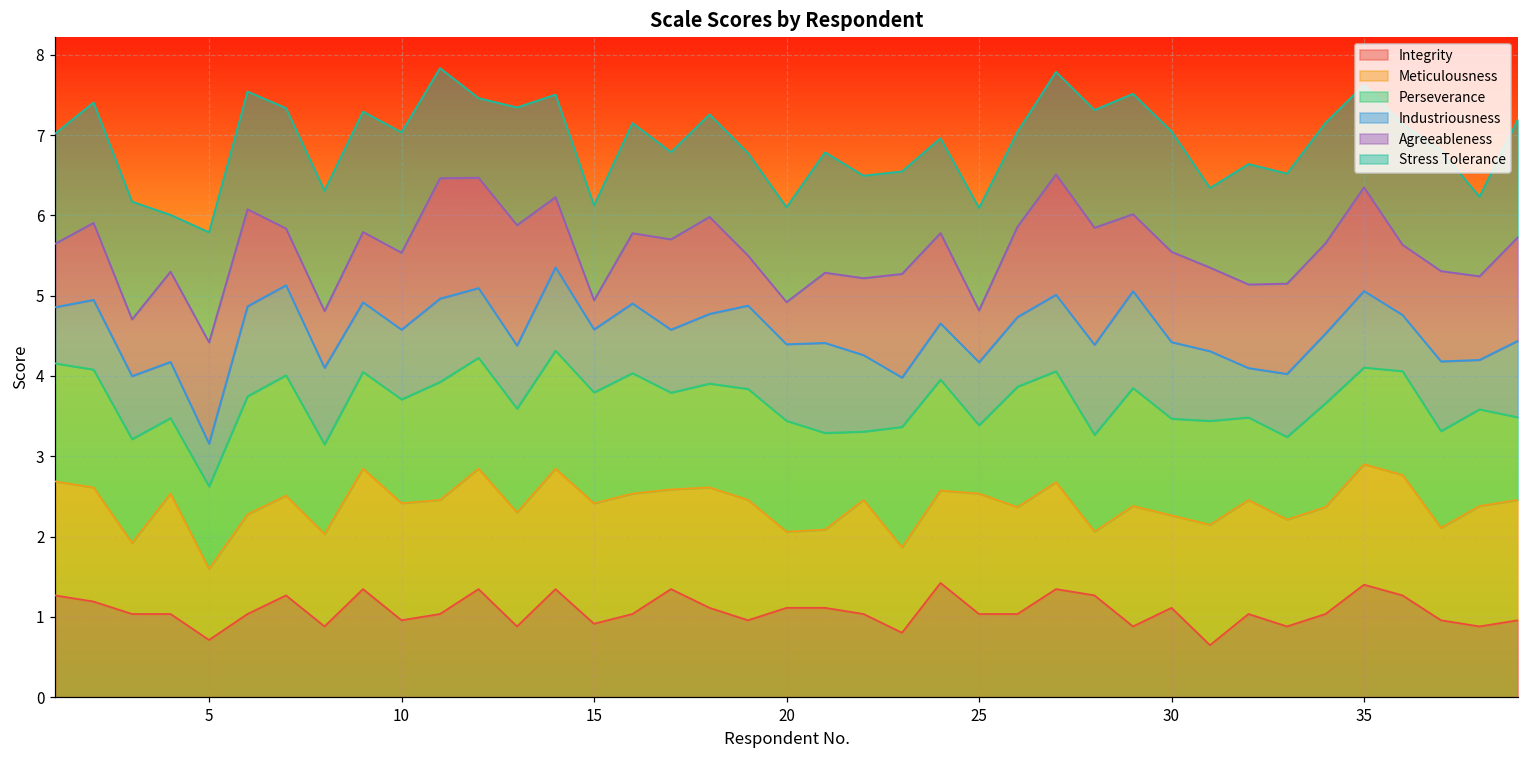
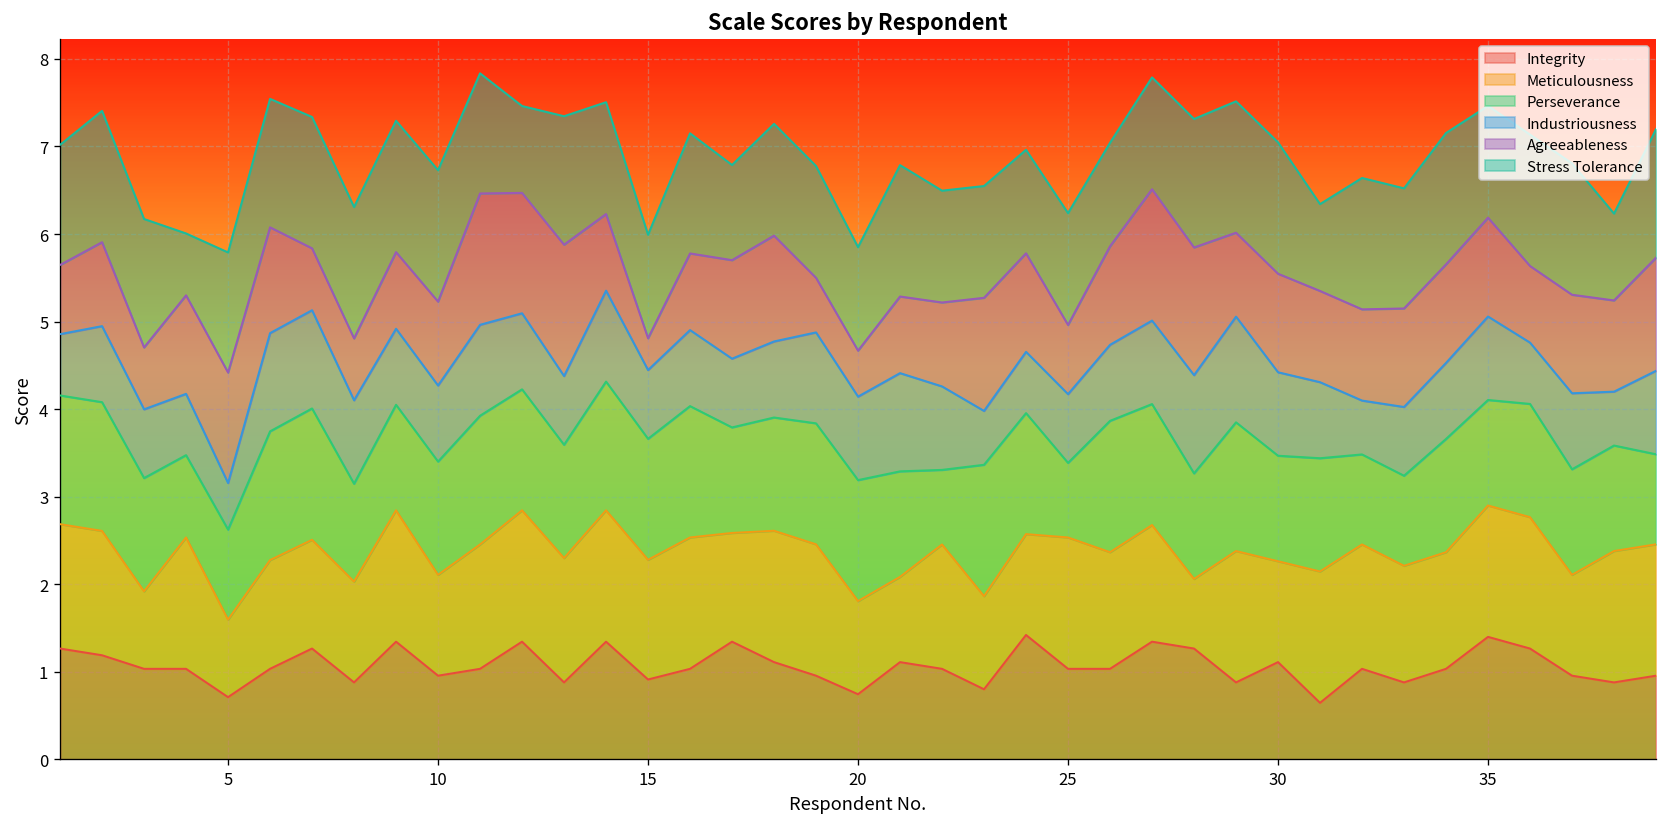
Meticulousness, 10: 1.5 -> 1.2
Meticulousness, 15: 1.5 -> 1.4
Integrity, 20: 1.1 -> 0.7
Meticulousness, 20: 0.9 -> 1.1
Agreeableness, 25: 0.6 -> 0.8
Agreeableness, 35: 1.3 -> 1.1
